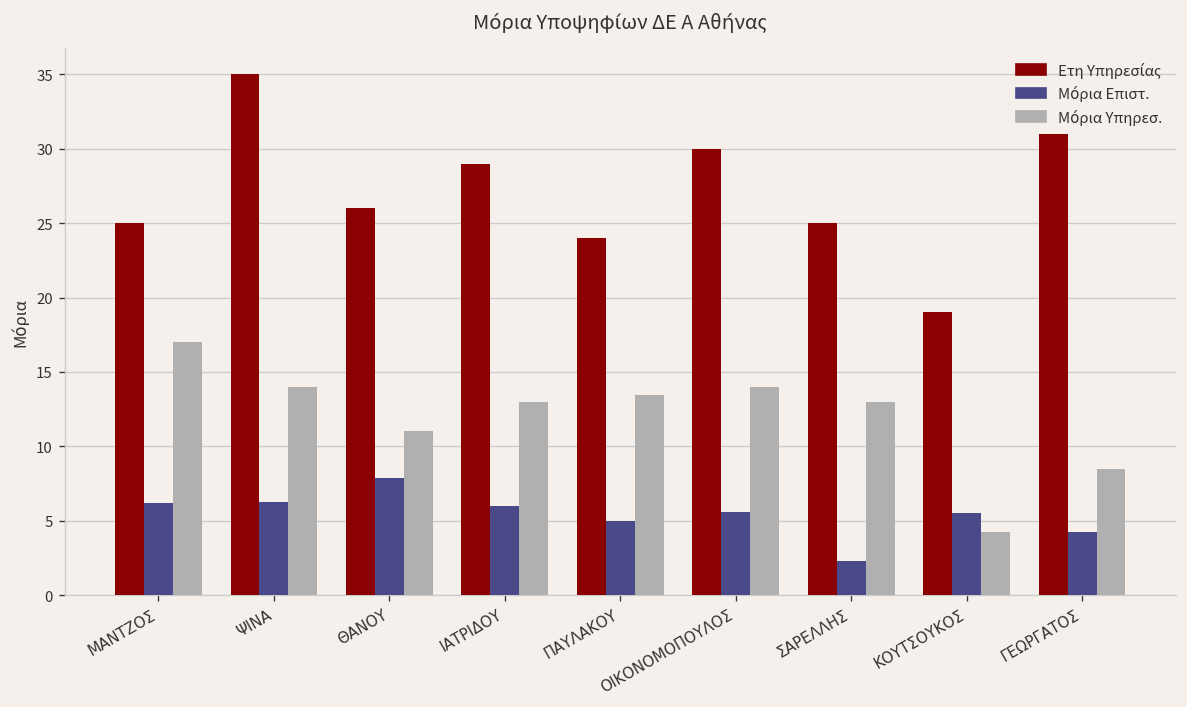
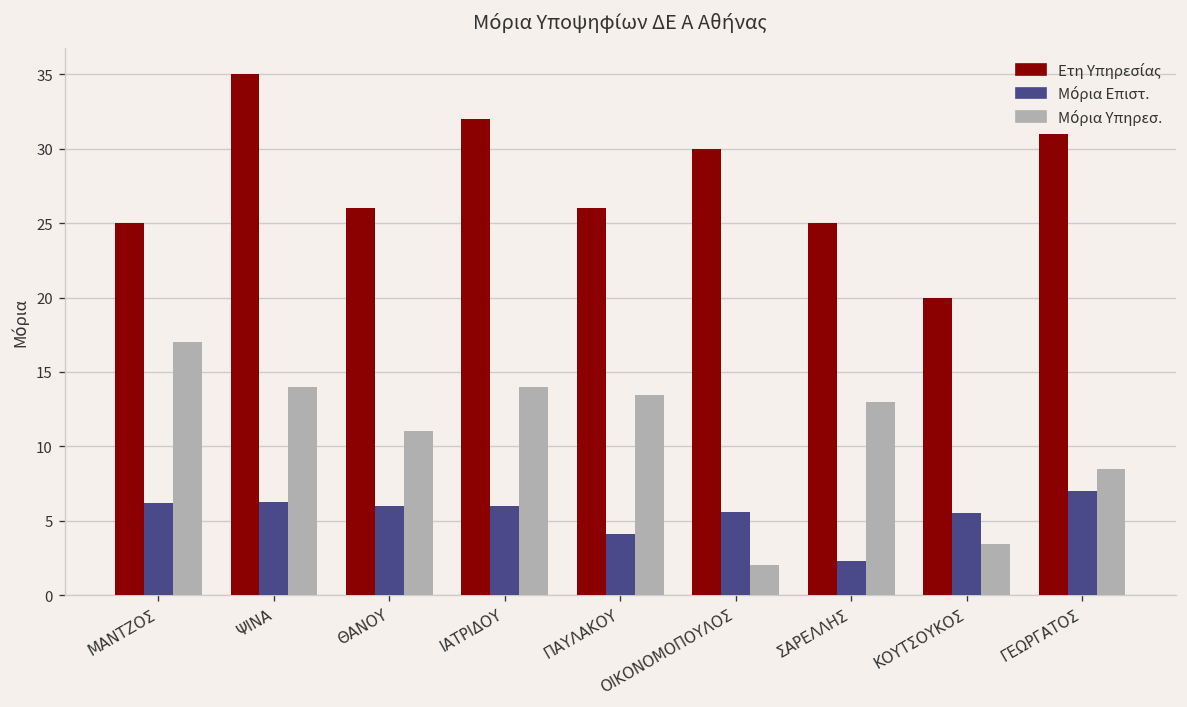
Μόρια Επιστ., ΘΑΝΟΥ: 7.9 -> 6.0
Ετη Υπηρεσίας, ΙΑΤΡΙΔΟΥ: 29 -> 32
Μόρια Υπηρεσ., ΙΑΤΡΙΔΟΥ: 13 -> 14
Ετη Υπηρεσίας, ΠΑΥΛΑΚΟΥ: 24 -> 26
Μόρια Επιστ., ΠΑΥΛΑΚΟΥ: 5.0 -> 4.1
Μόρια Υπηρεσ., ΟΙΚΟΝΟΜΟΠΟΥΛΟΣ: 14 -> 2
Ετη Υπηρεσίας, ΚΟΥΤΣΟΥΚΟΣ: 19 -> 20
Μόρια Υπηρεσ., ΚΟΥΤΣΟΥΚΟΣ: 4.3 -> 3.5
Μόρια Επιστ., ΓΕΩΡΓΑΤΟΣ: 4.3 -> 7.0
